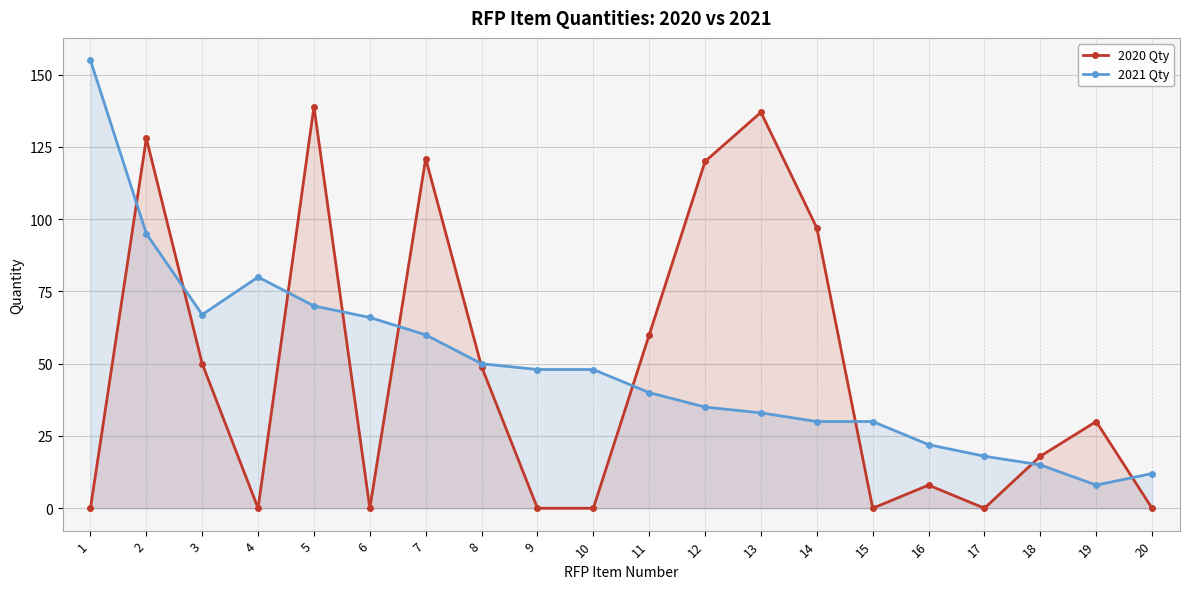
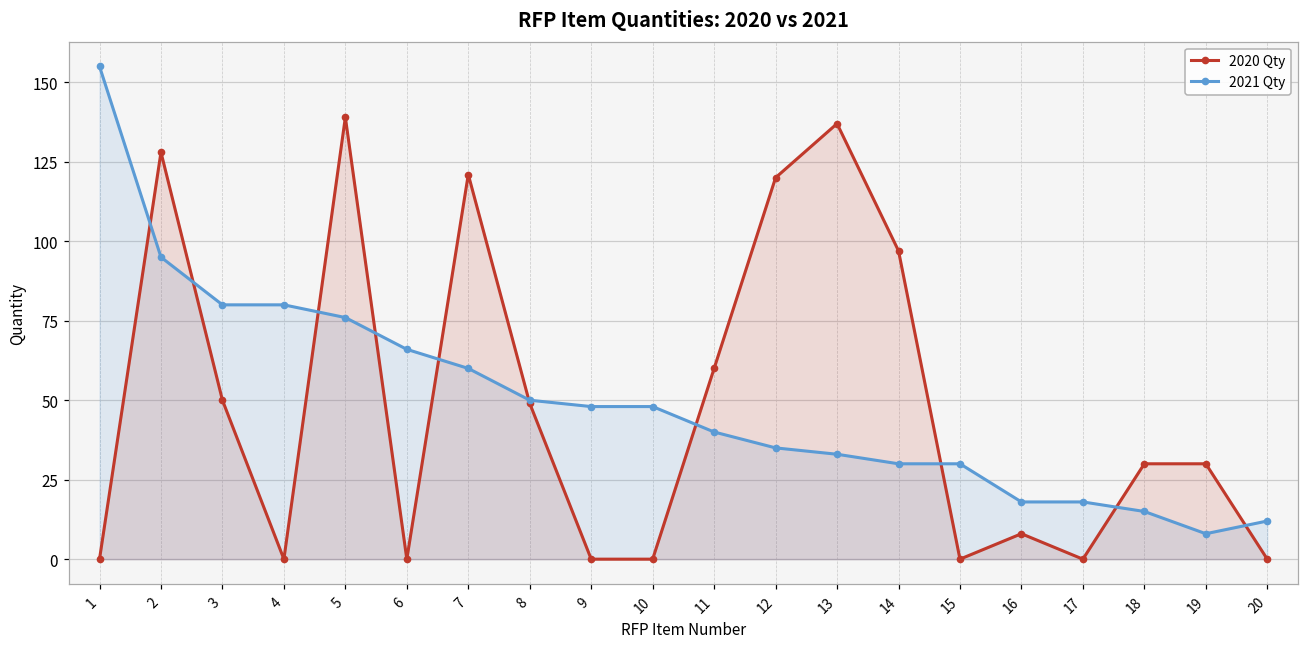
2021 Qty, 3: 67 -> 80
2021 Qty, 5: 70 -> 76
2021 Qty, 16: 22 -> 18
2020 Qty, 18: 18 -> 30
